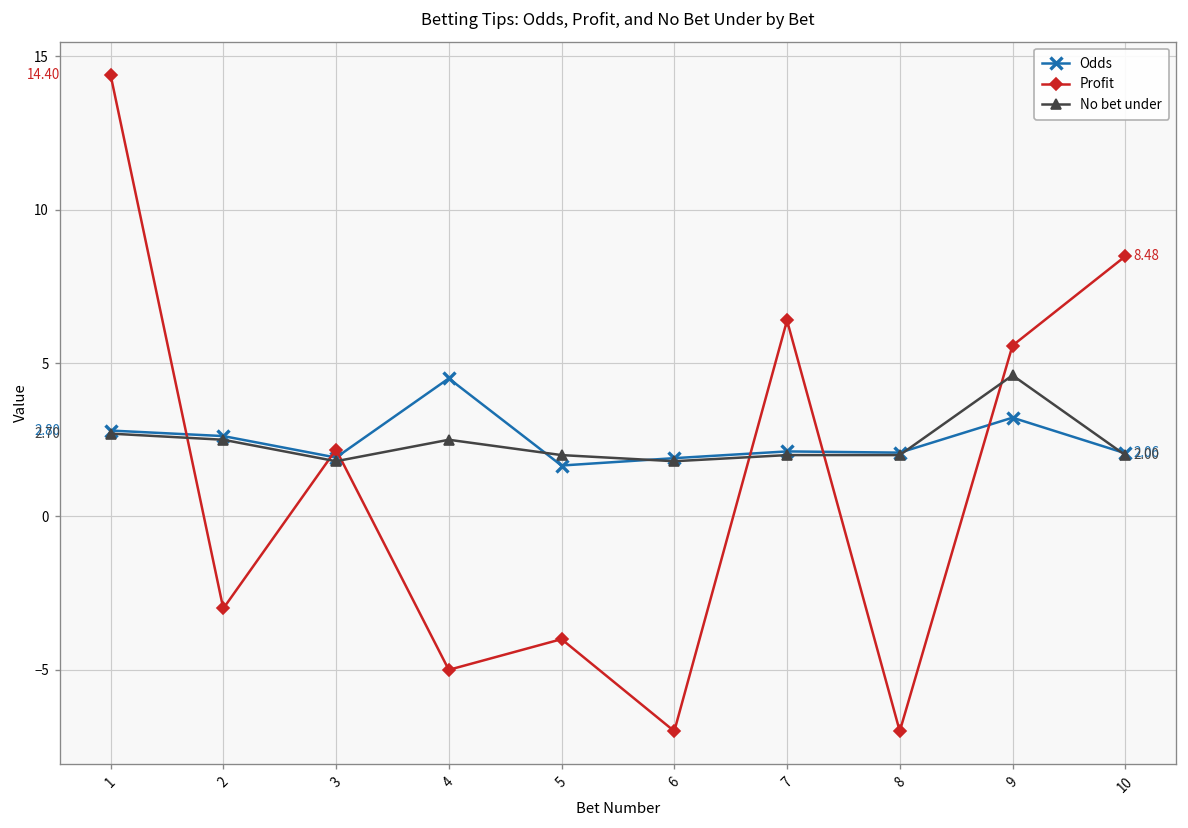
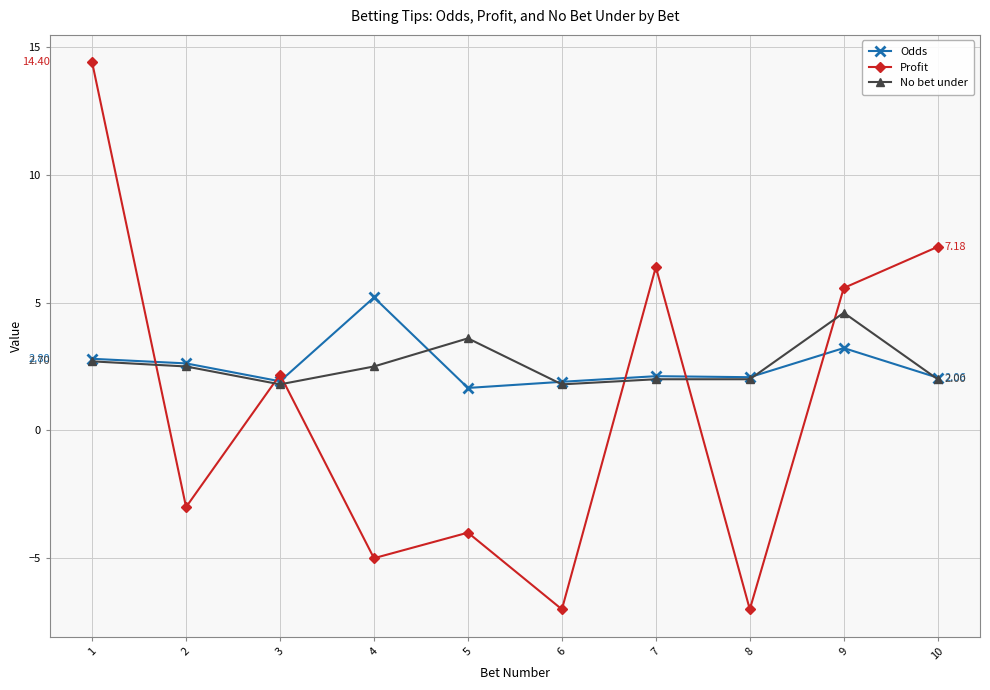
Odds, 4: 4.5 -> 5.2
No bet under, 5: 2.0 -> 3.6
Profit, 10: 8.48 -> 7.18
